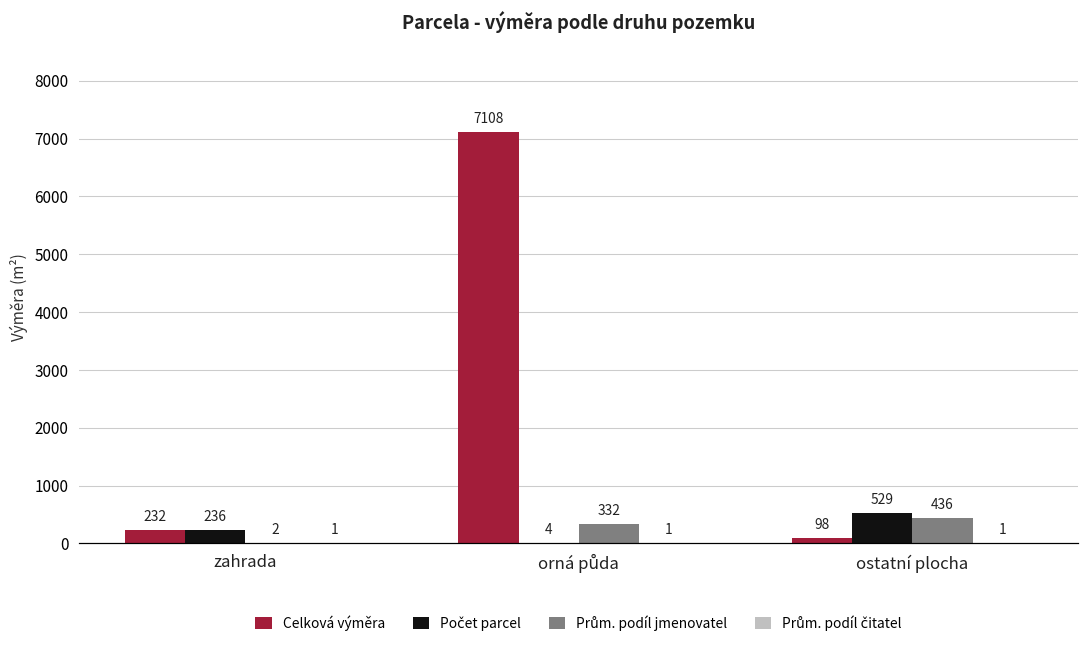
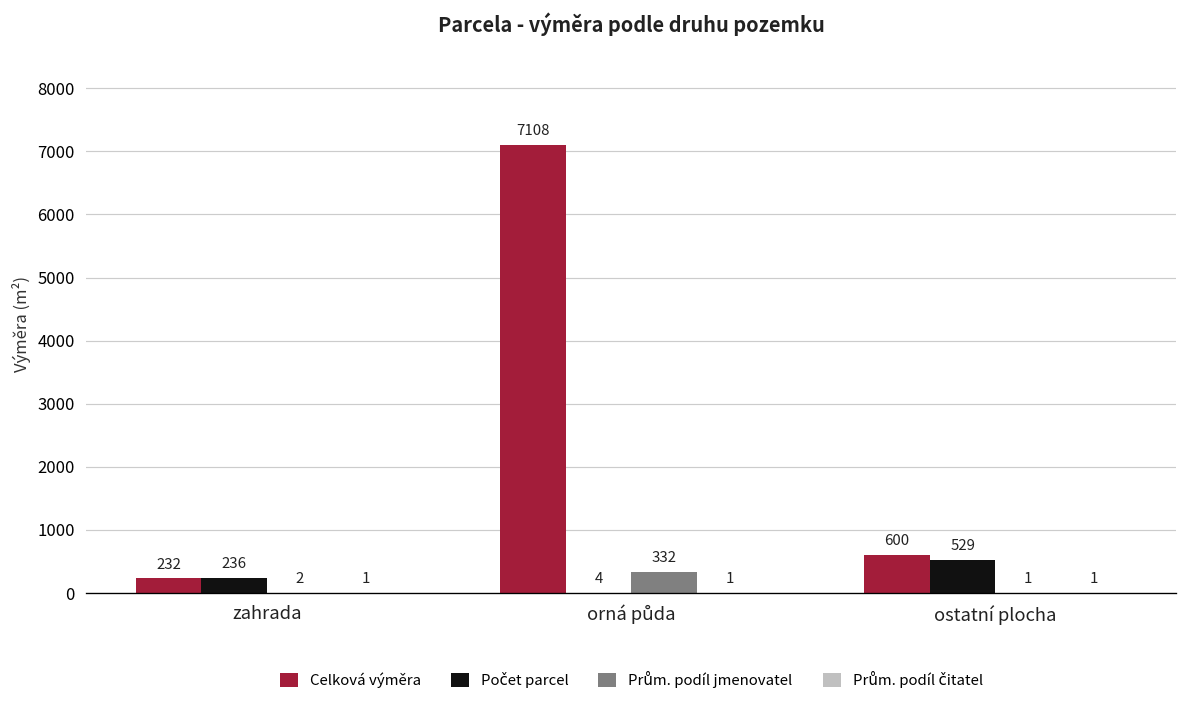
Celková výměra, ostatní plocha: 98 -> 600
Prům. podíl jmenovatel, ostatní plocha: 436 -> 1
